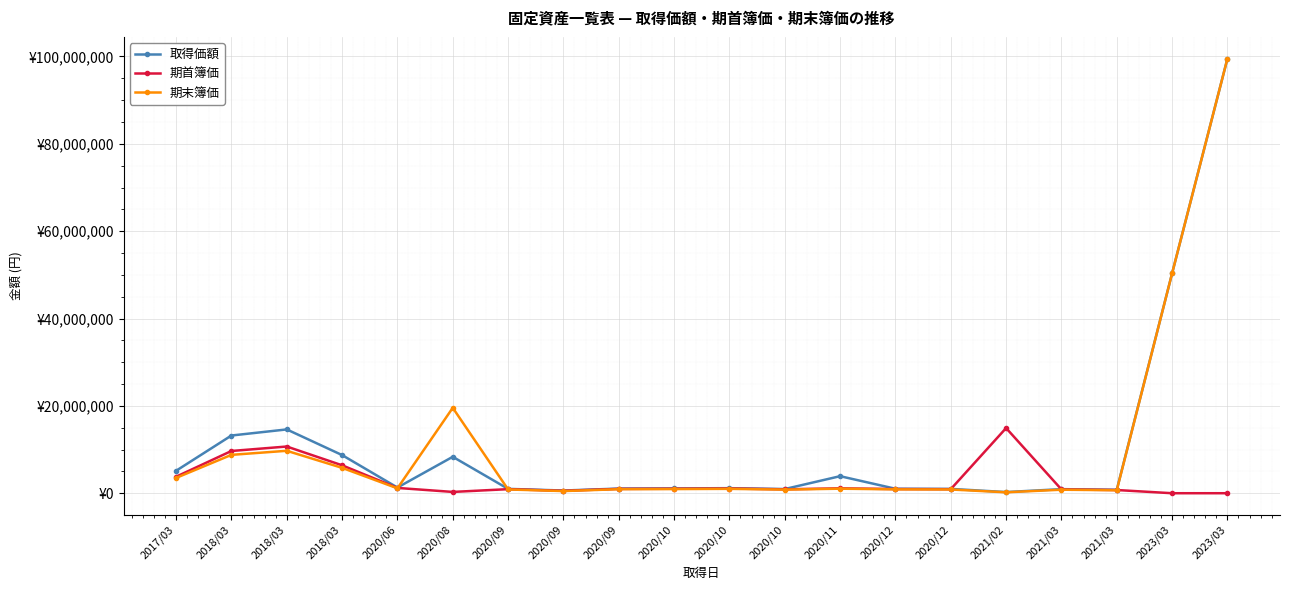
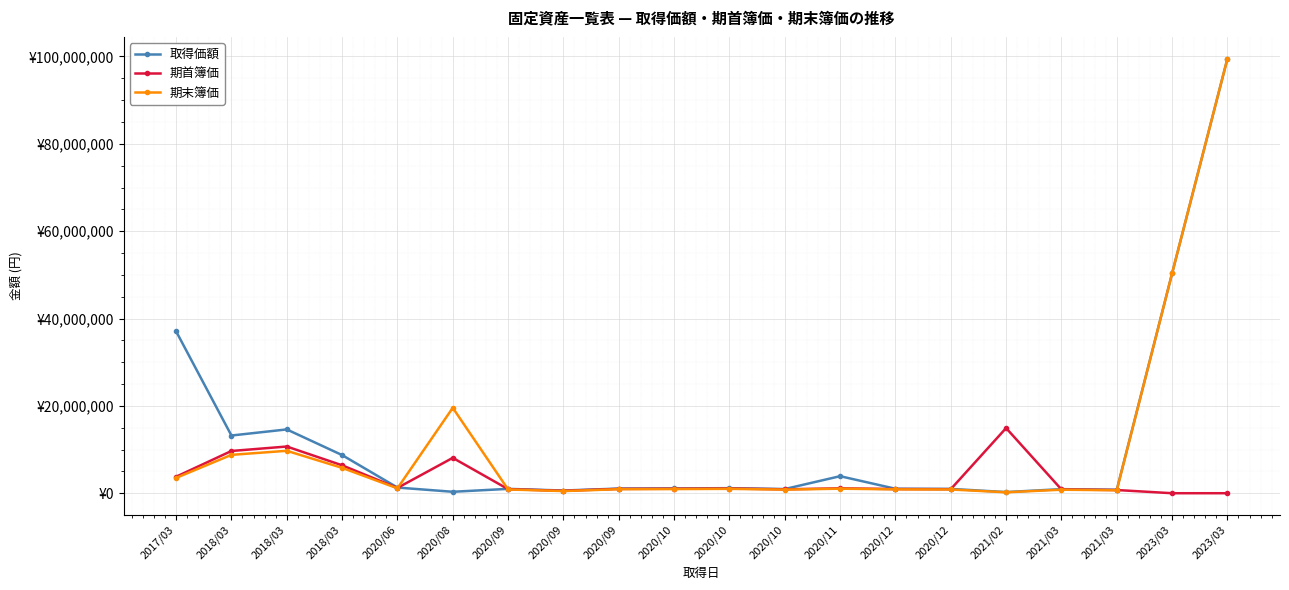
取得価額, 2017/03: ¥5,000,000 -> ¥37,000,000
取得価額, 2020/08: ¥8,000,000 -> ¥0
期首簿価, 2020/08: ¥0 -> ¥8,000,000
